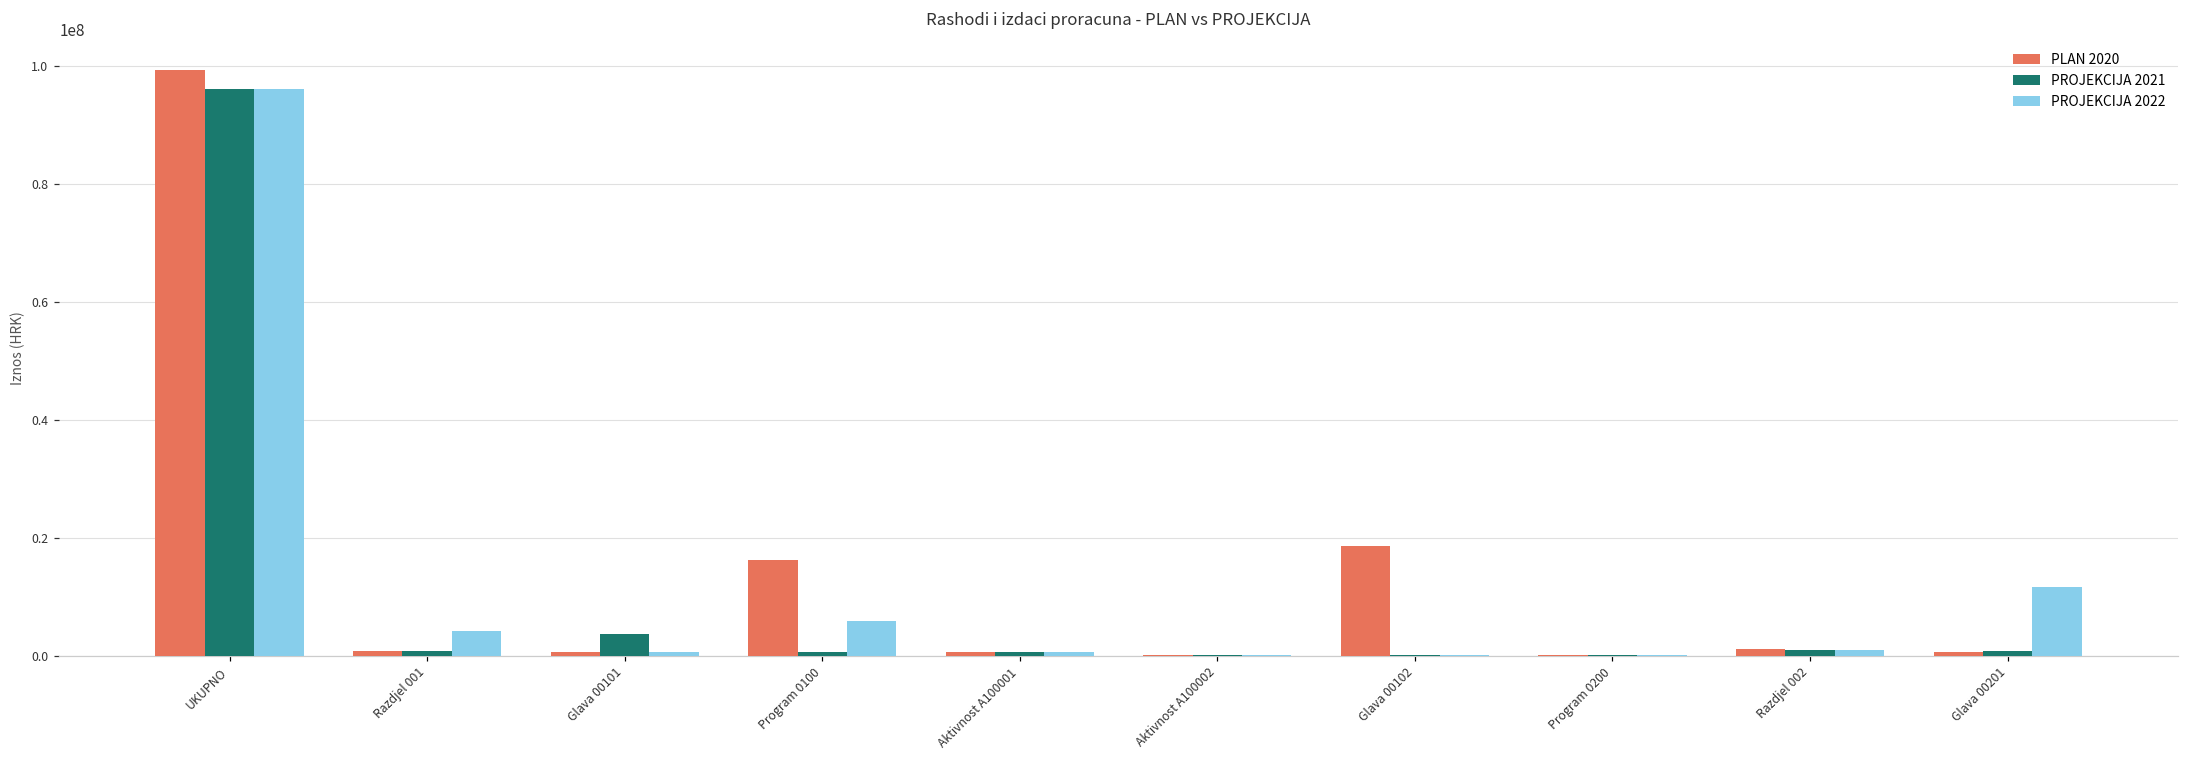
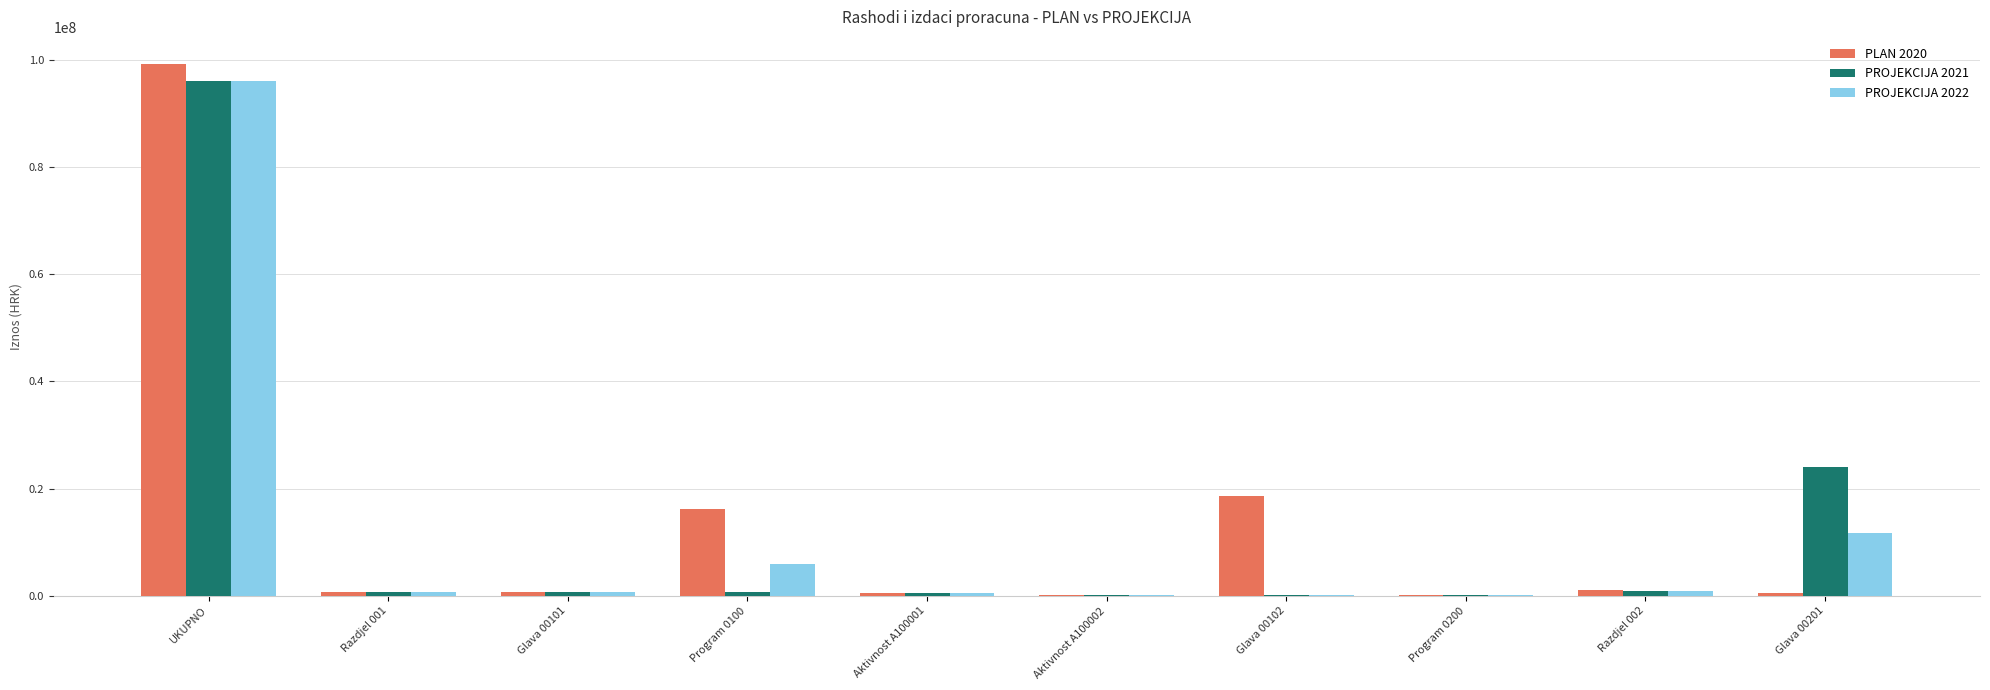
PROJEKCIJA 2022, Razdjel 001: 4000000 -> 1000000
PROJEKCIJA 2021, Glava 00101: 4000000 -> 1000000
PROJEKCIJA 2021, Glava 00201: 1000000 -> 24000000
